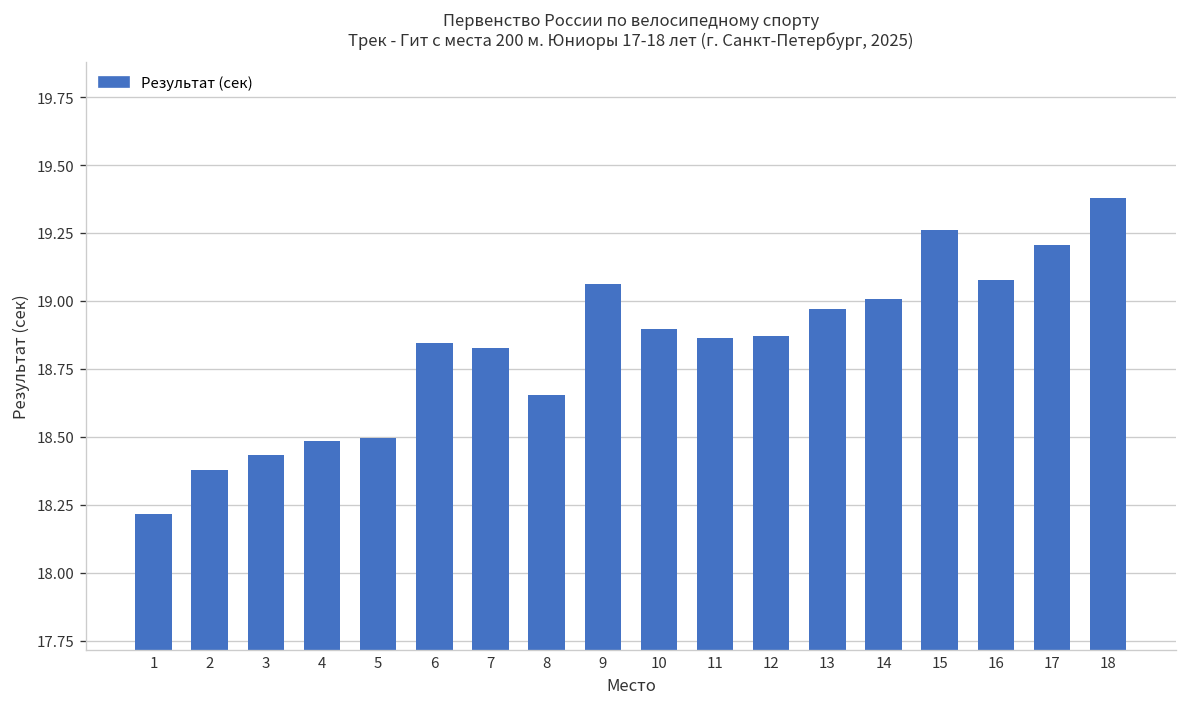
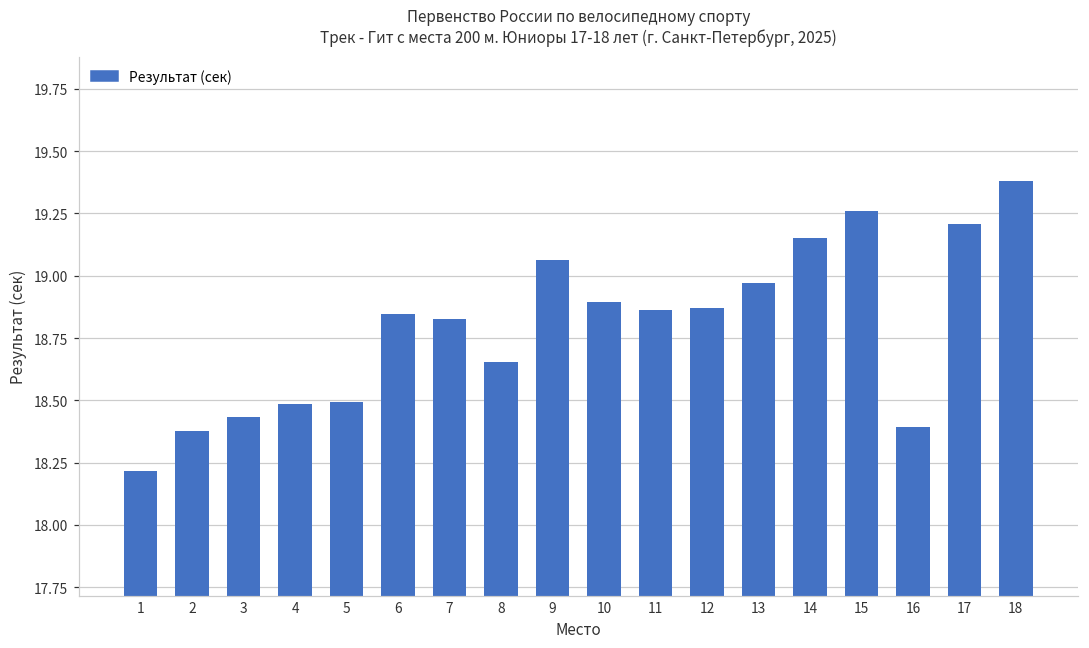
14: 19.01 -> 19.15
16: 19.08 -> 18.39
